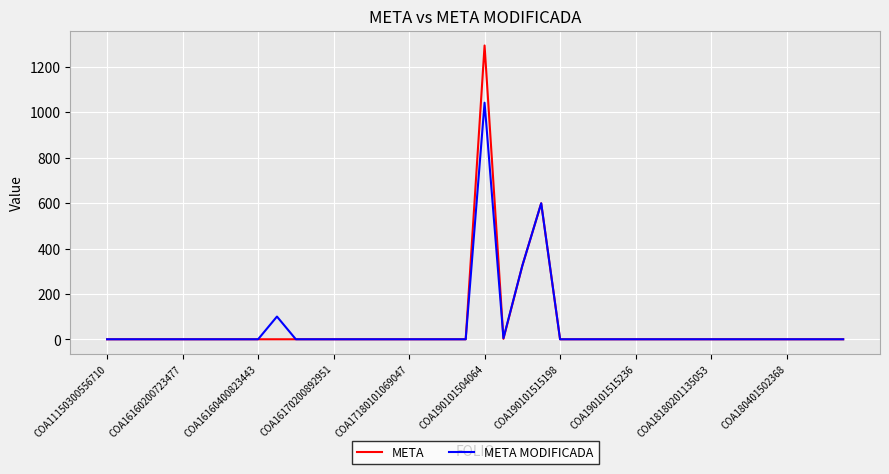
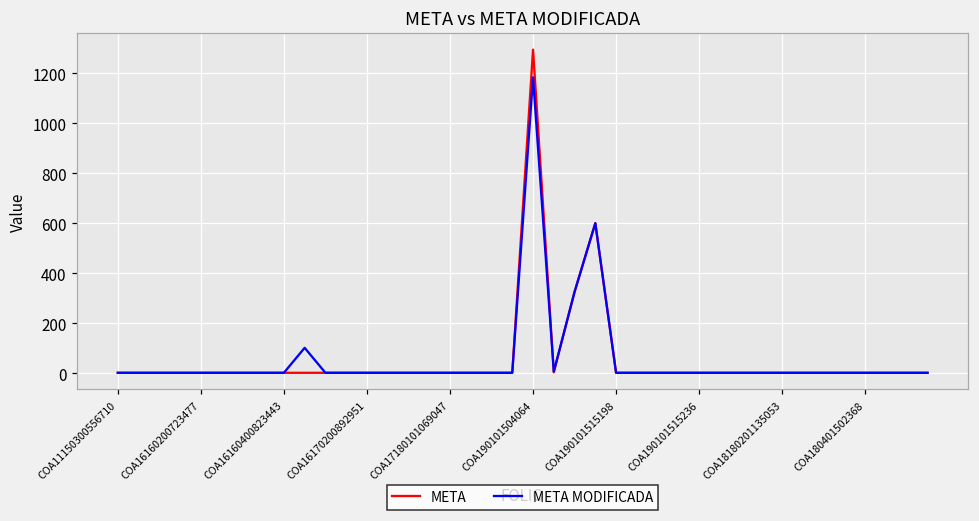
META MODIFICADA, COA190101504064: 1040 -> 1180
